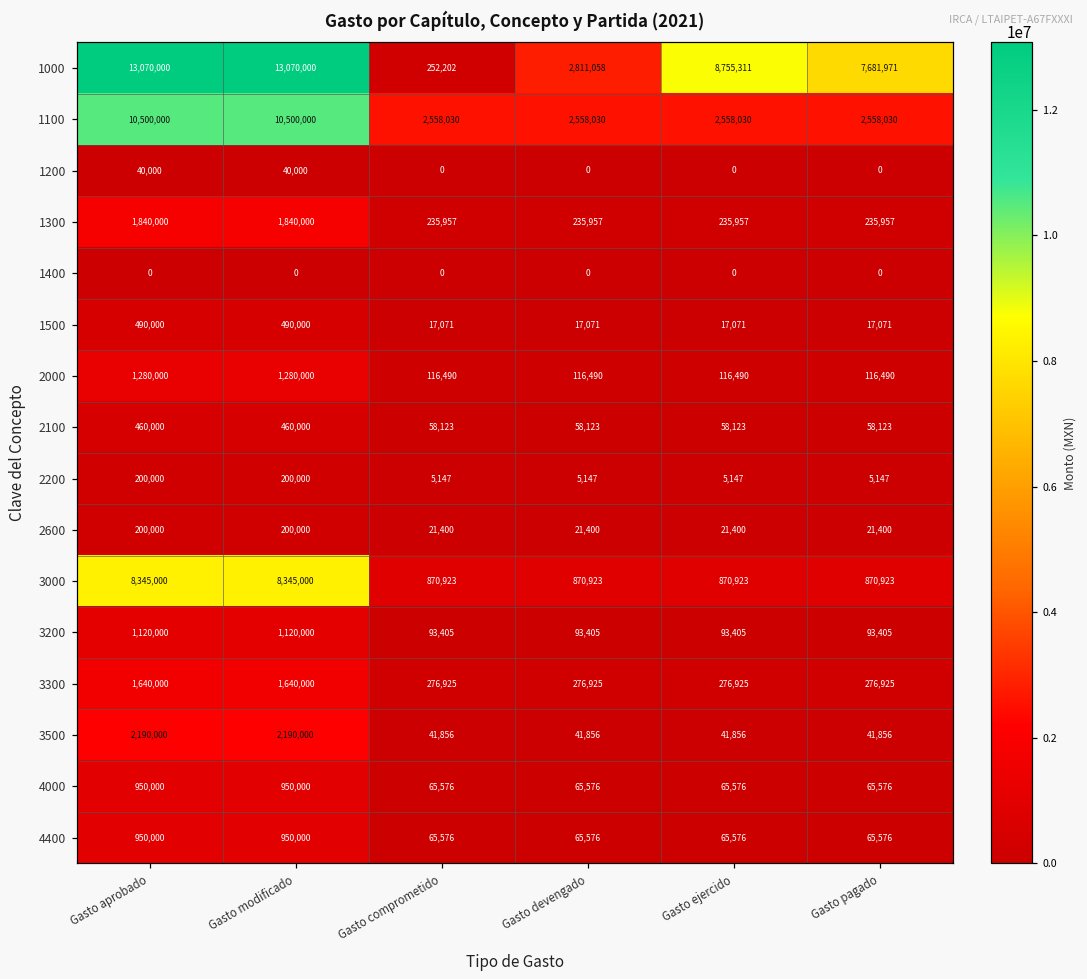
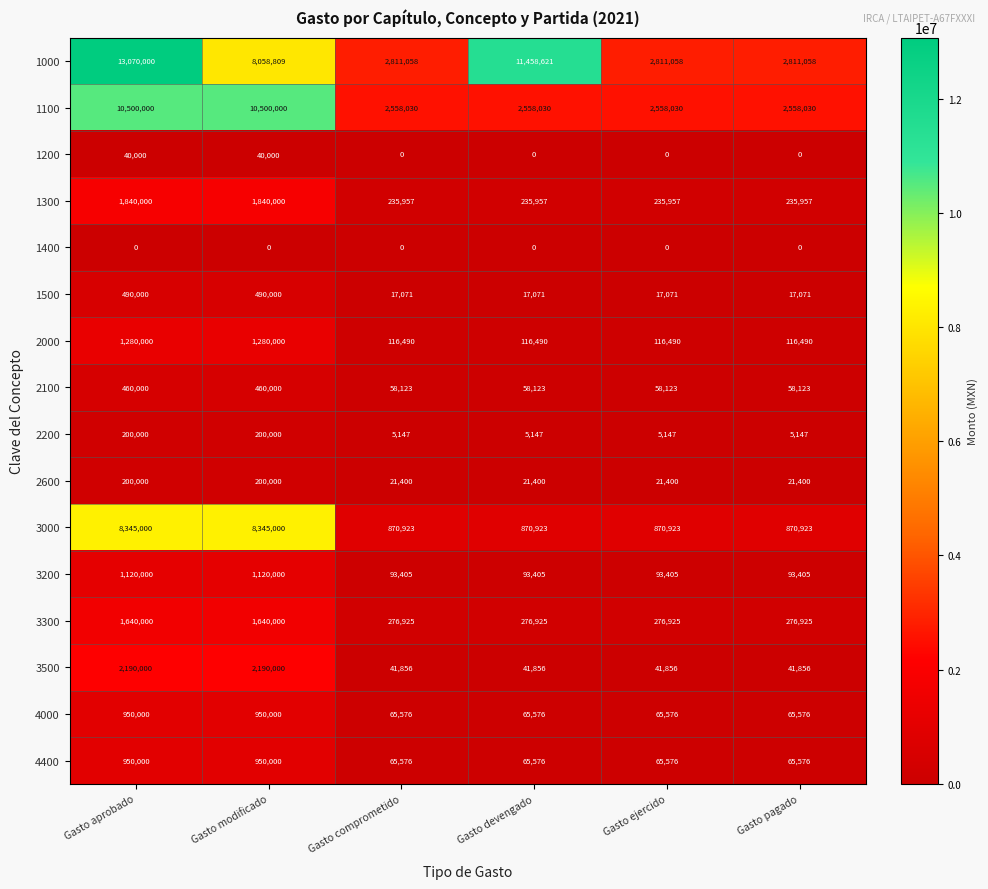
1000, Gasto modificado: 13,070,000 -> 8,058,809
1000, Gasto comprometido: 252,202 -> 2,811,058
1000, Gasto devengado: 2,811,058 -> 11,458,621
1000, Gasto ejercido: 8,755,311 -> 2,811,058
1000, Gasto pagado: 7,681,971 -> 2,811,058
